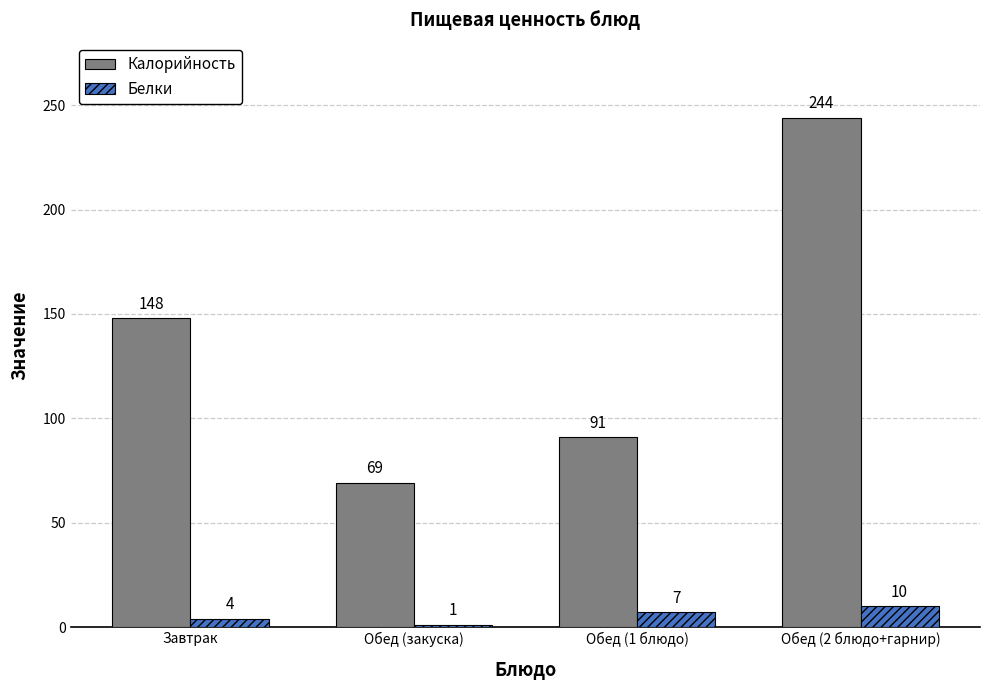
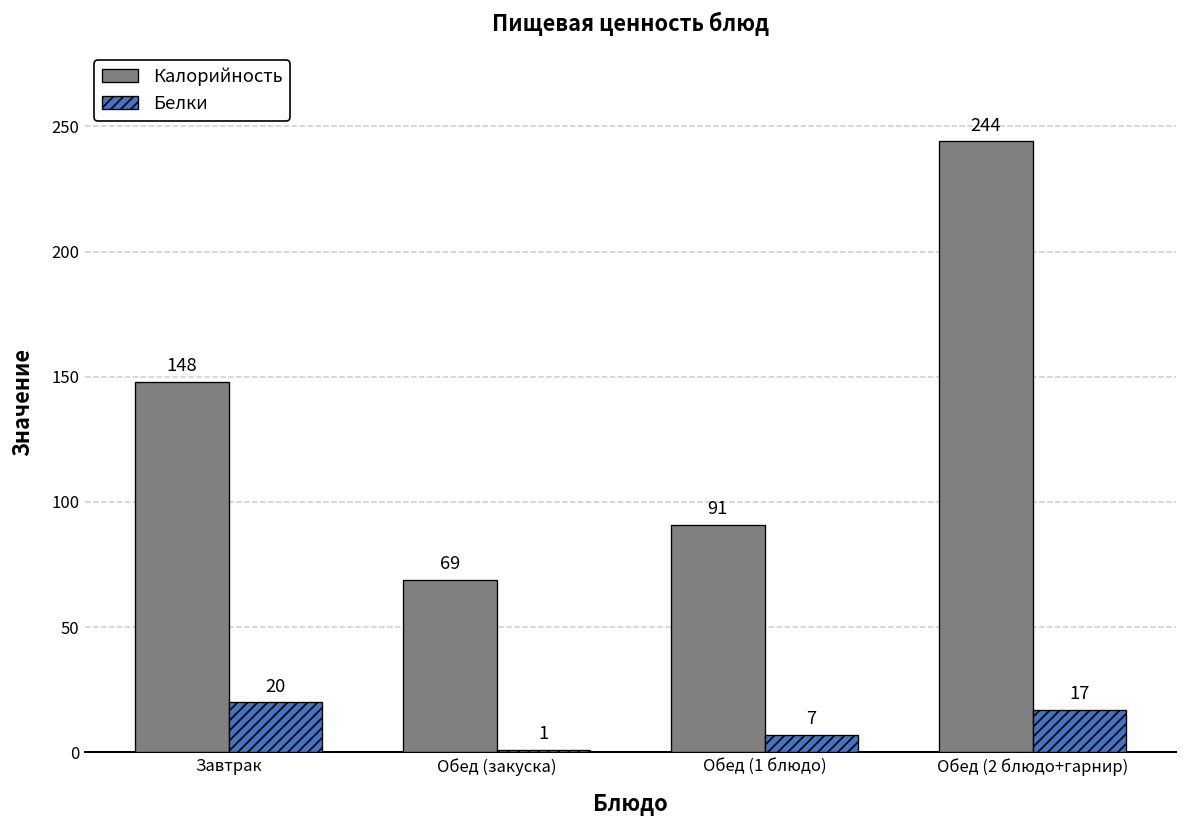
Белки, Завтрак: 4 -> 20
Белки, Обед (2 блюдо+гарнир): 10 -> 17
